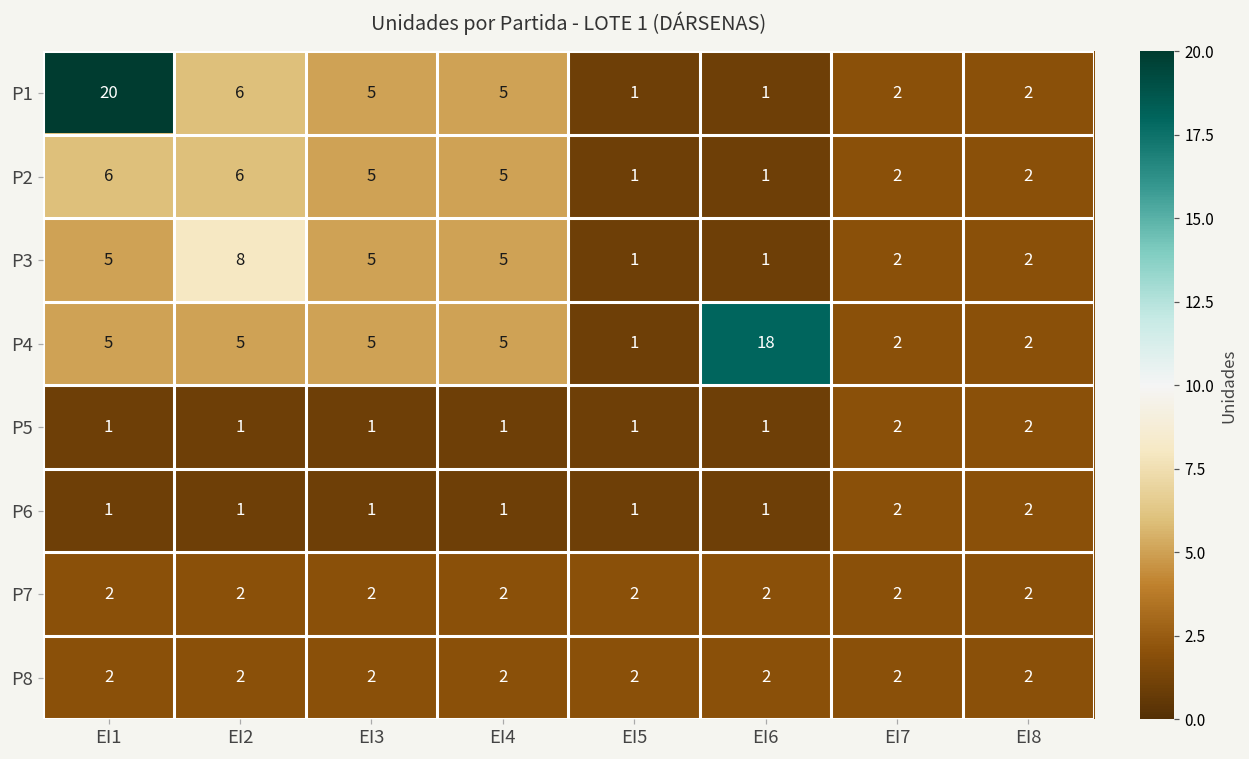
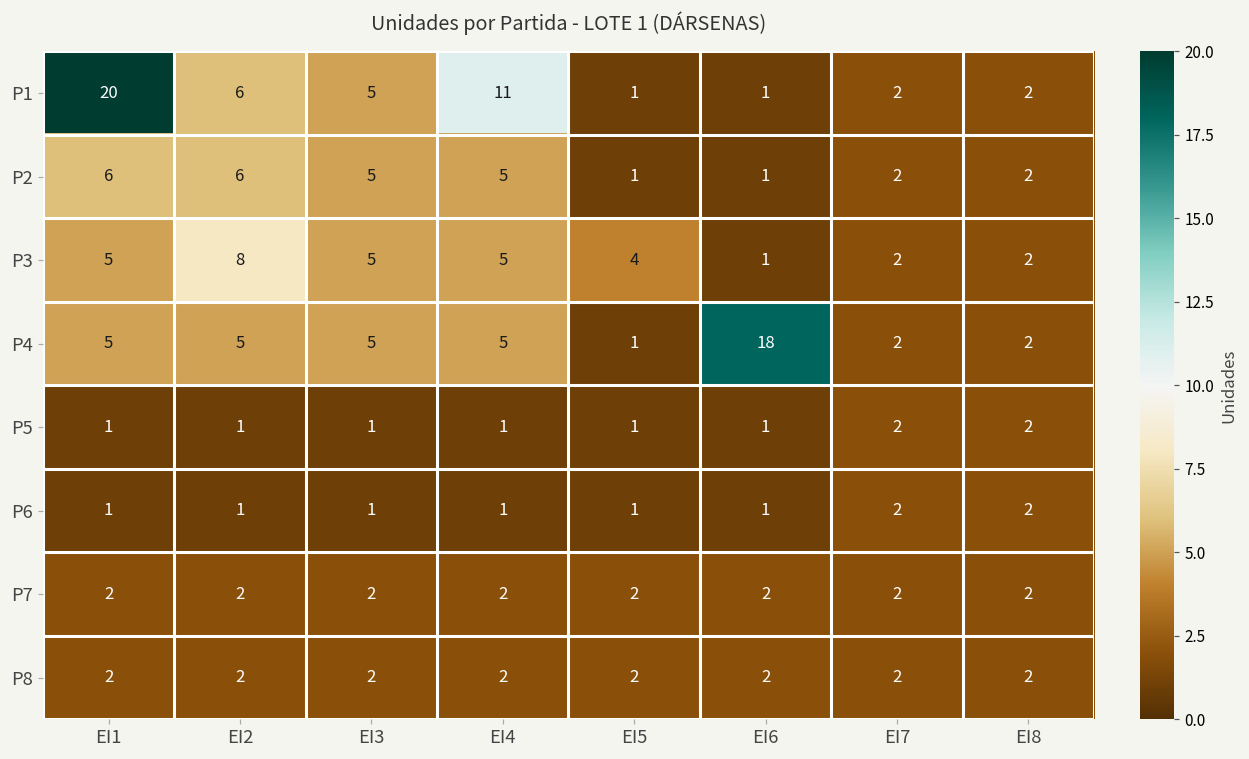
P1, EI4: 5 -> 11
P3, EI5: 1 -> 4
